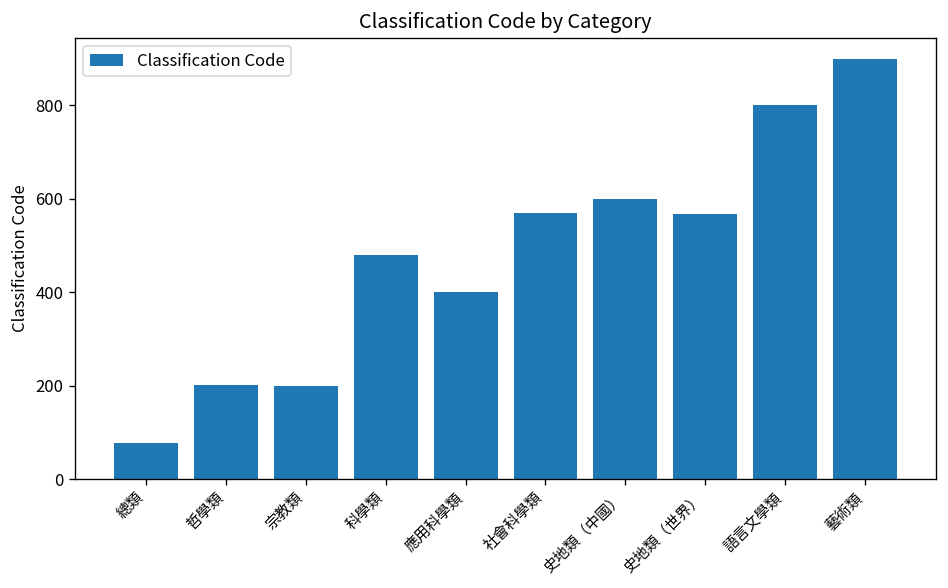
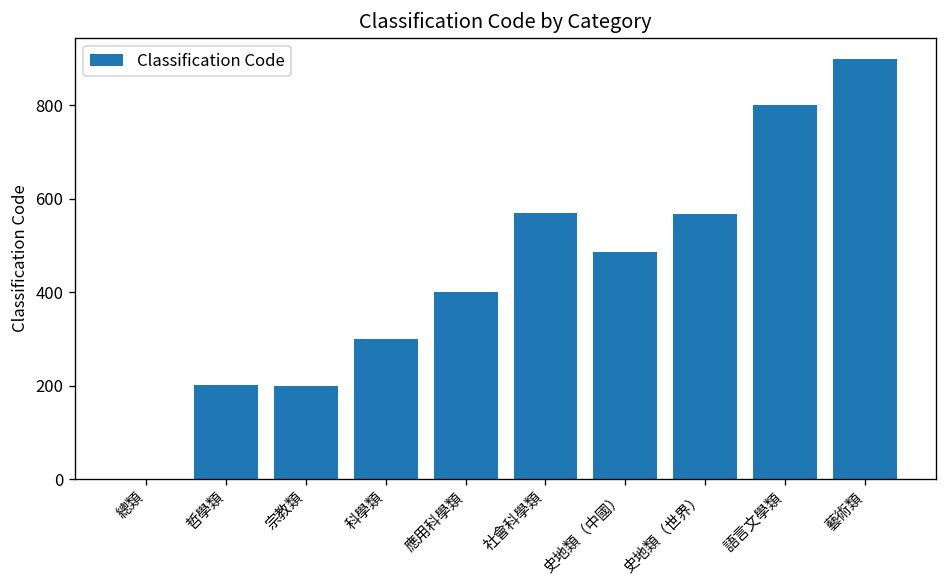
總類: 80 -> 0
科學類: 480 -> 300
史地類（中國）: 600 -> 490
